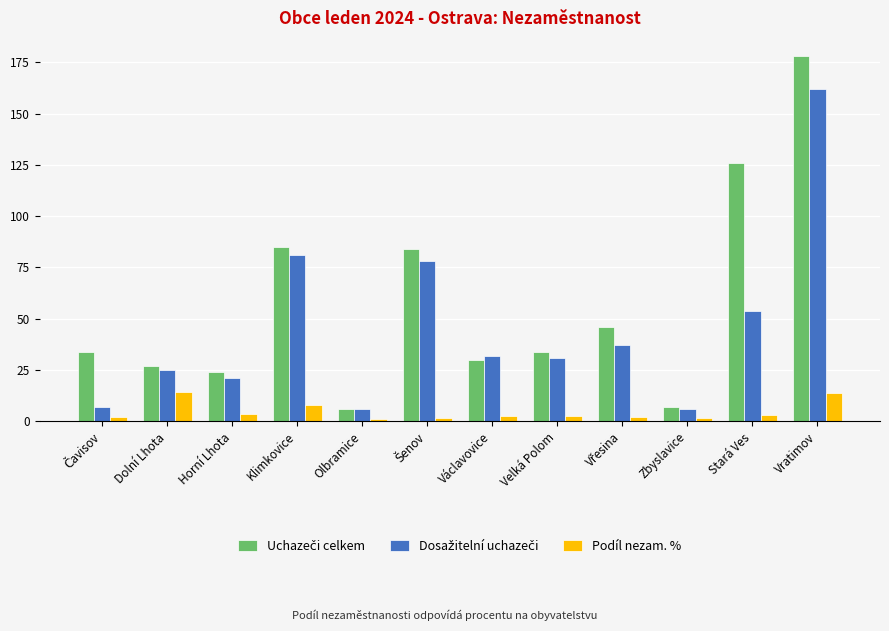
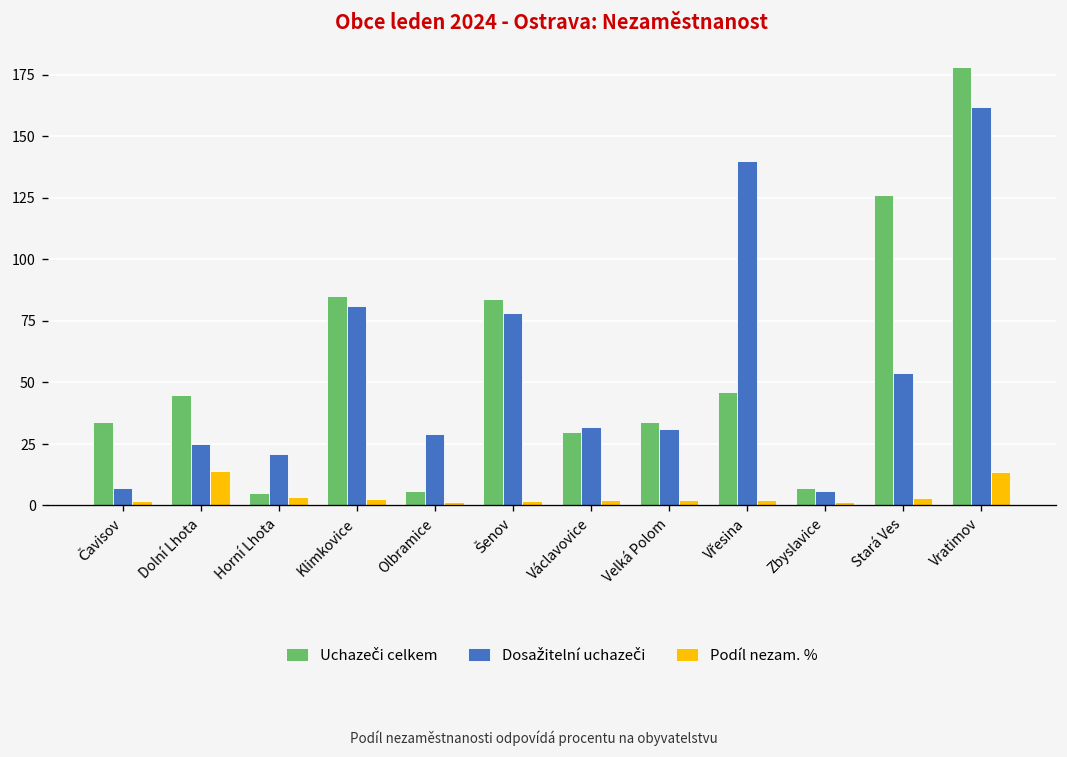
Uchazeči celkem, Dolní Lhota: 27 -> 45
Uchazeči celkem, Horní Lhota: 24 -> 5
Podíl nezam. %, Klimkovice: 8 -> 3
Dosažitelní uchazeči, Olbramice: 6 -> 29
Dosažitelní uchazeči, Vřesina: 37 -> 140
